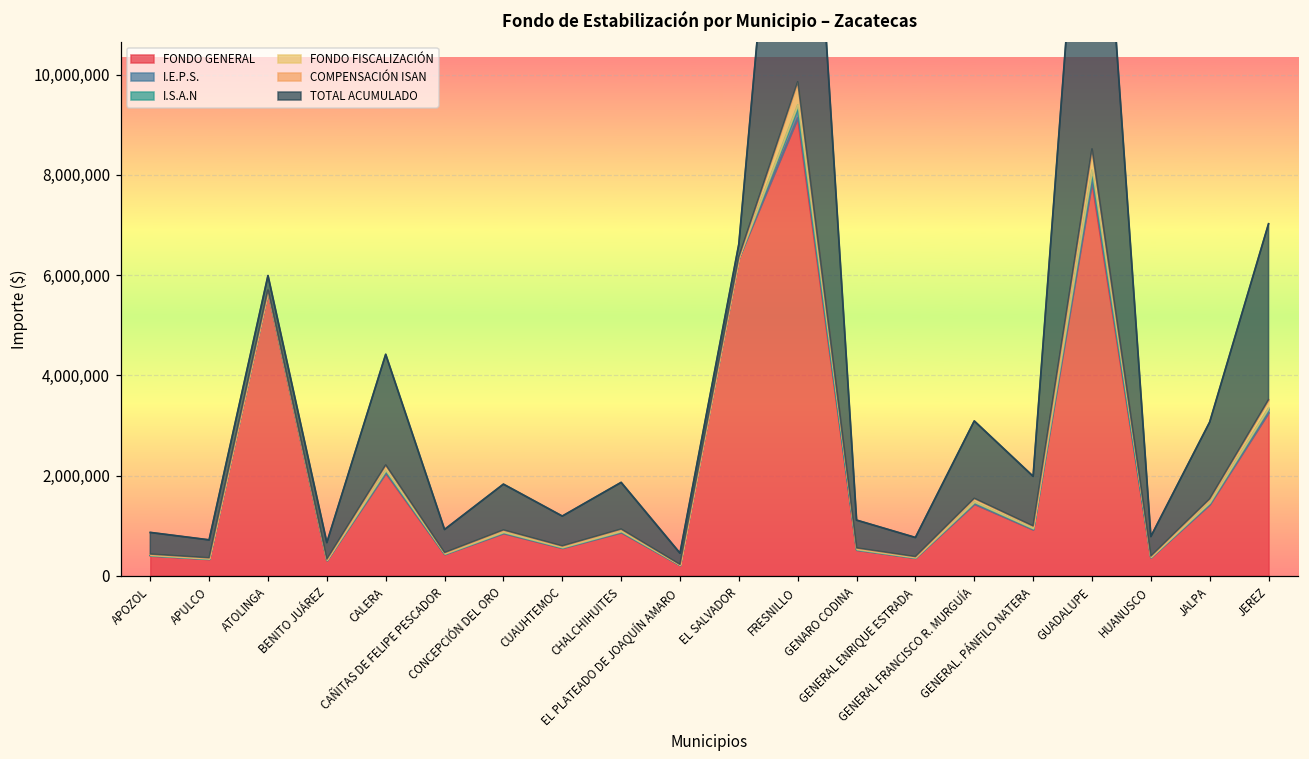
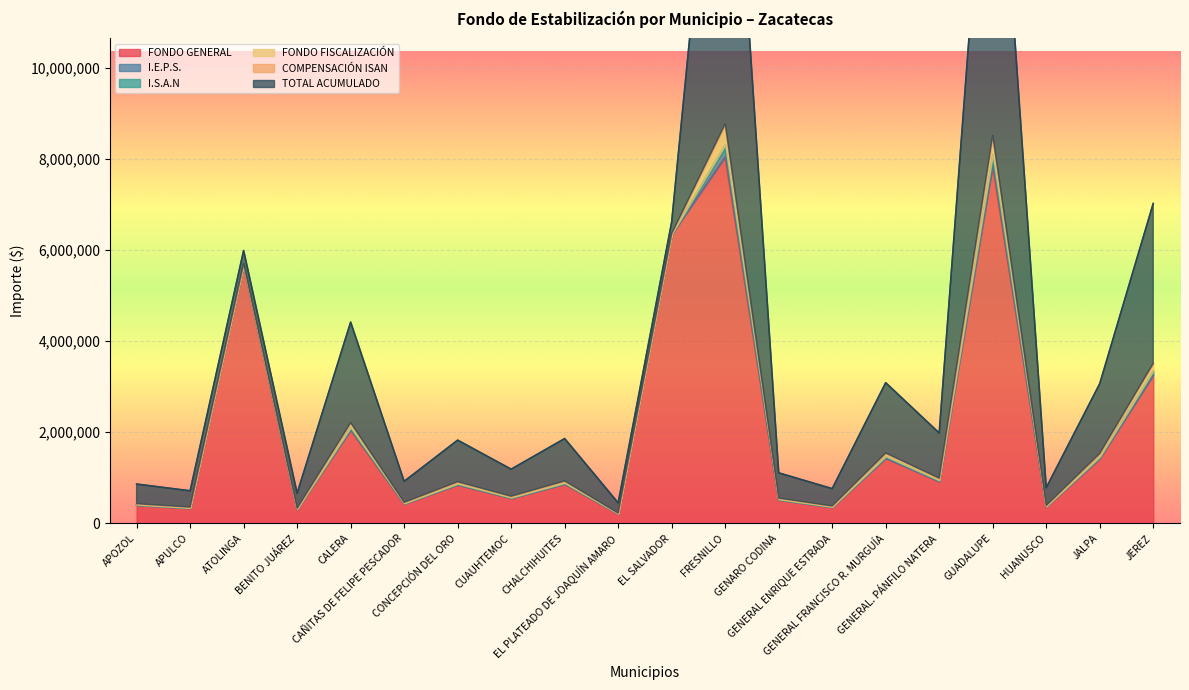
FONDO GENERAL, FRESNILLO: 9,100,000 -> 8,000,000
